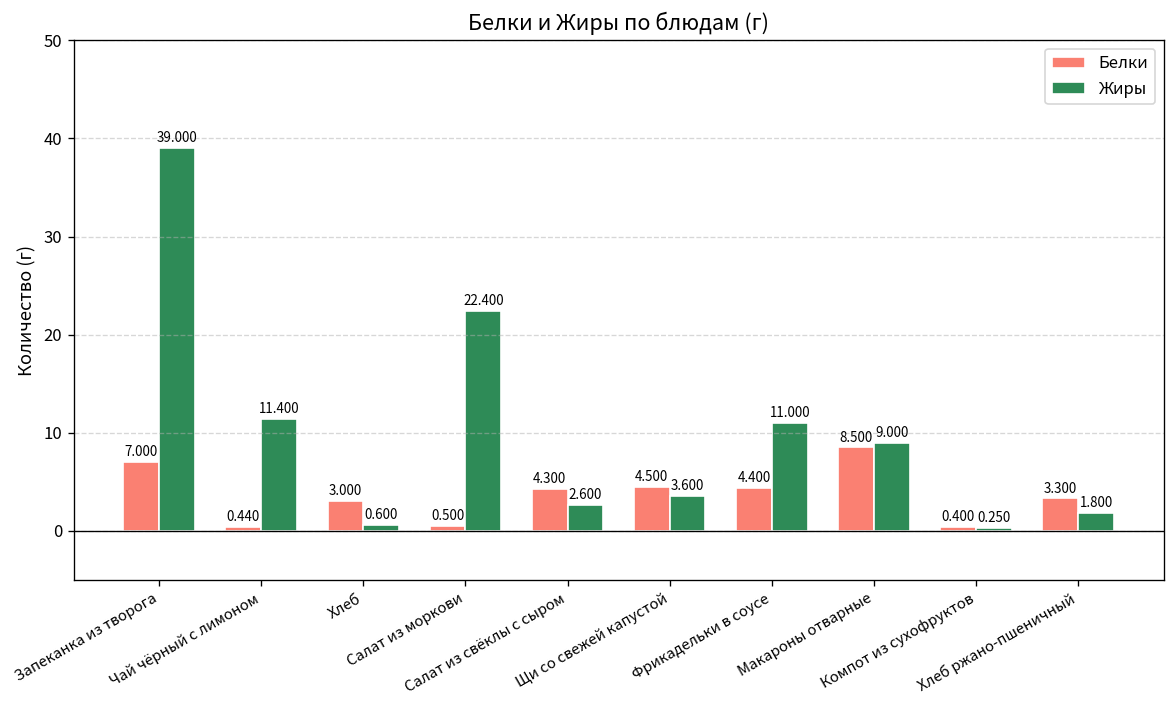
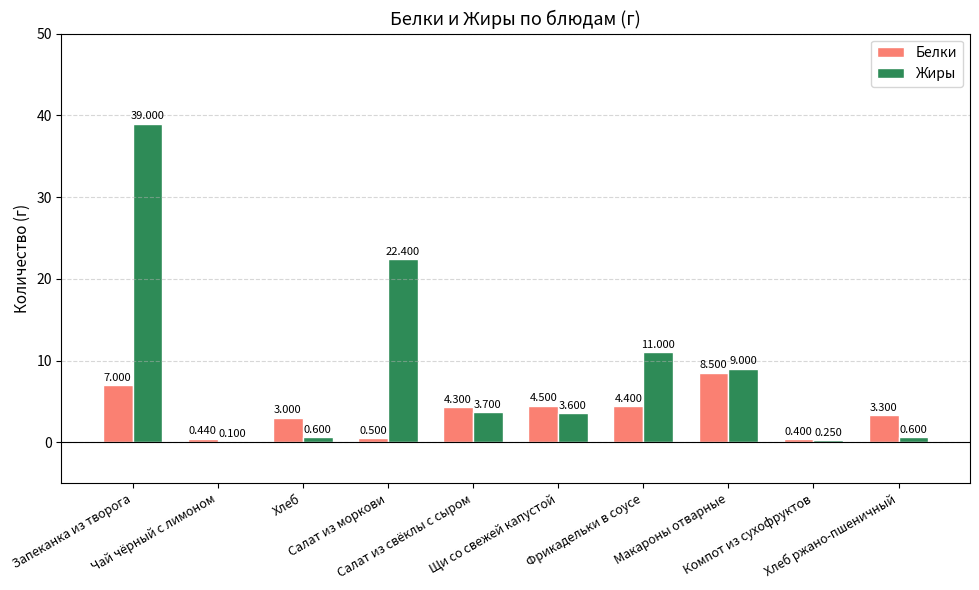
Жиры, Чай чёрный с лимоном: 11.400 -> 0.100
Жиры, Салат из свёклы с сыром: 2.600 -> 3.700
Жиры, Хлеб ржано-пшеничный: 1.800 -> 0.600
